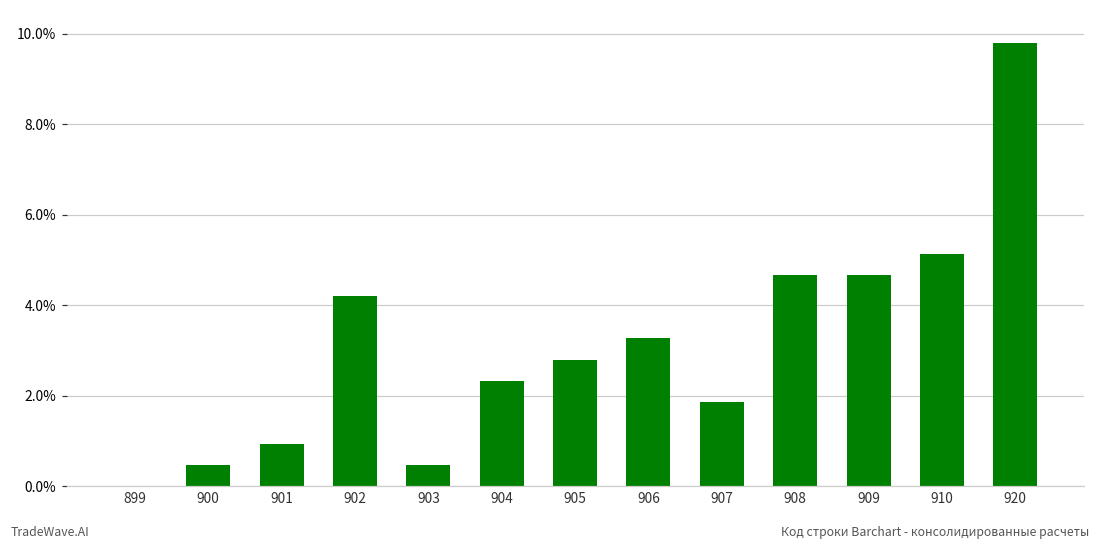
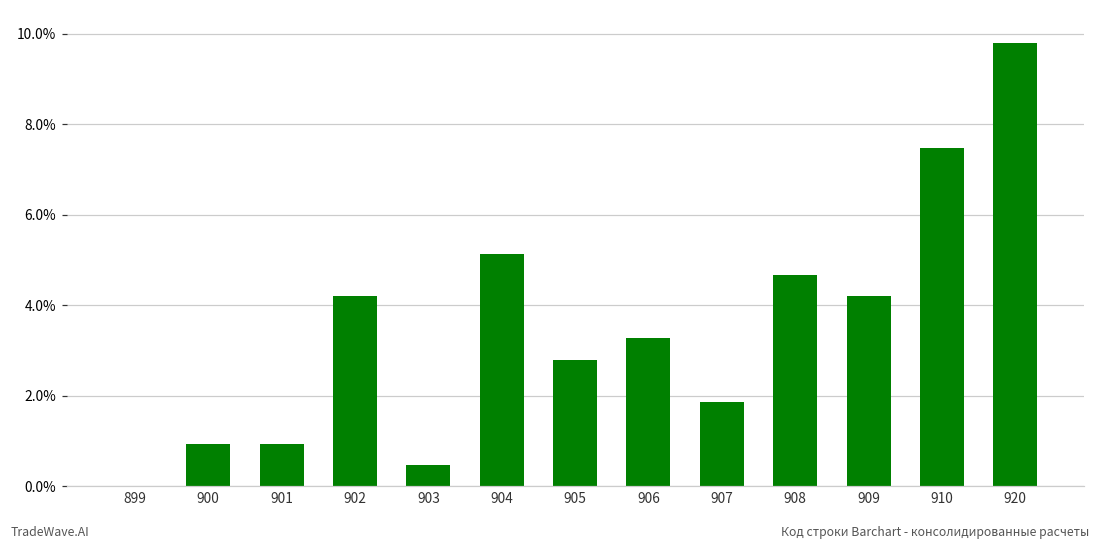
900: 0.5% -> 0.9%
904: 2.3% -> 5.1%
909: 4.7% -> 4.2%
910: 5.1% -> 7.5%
